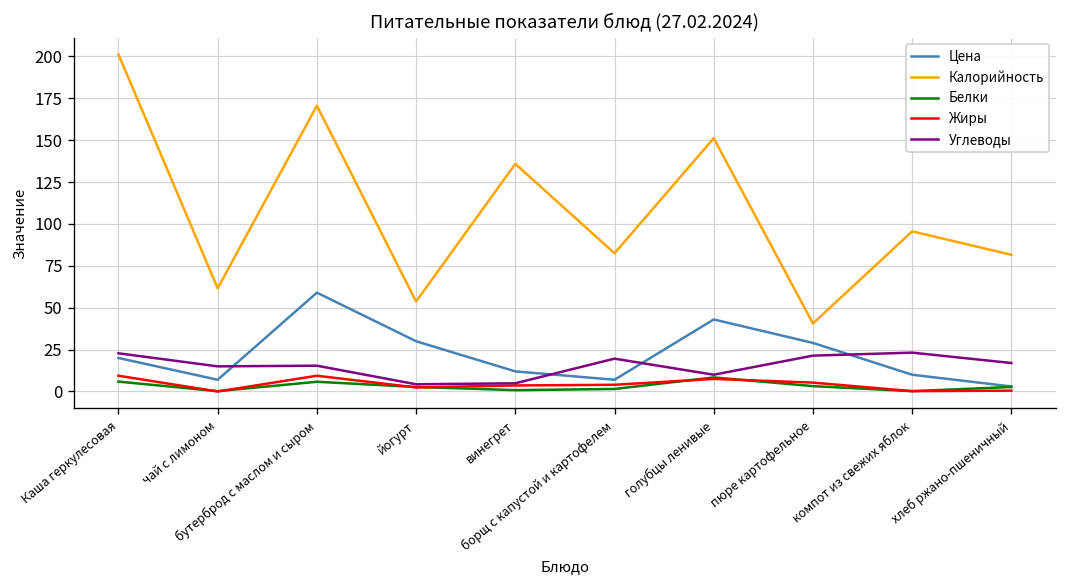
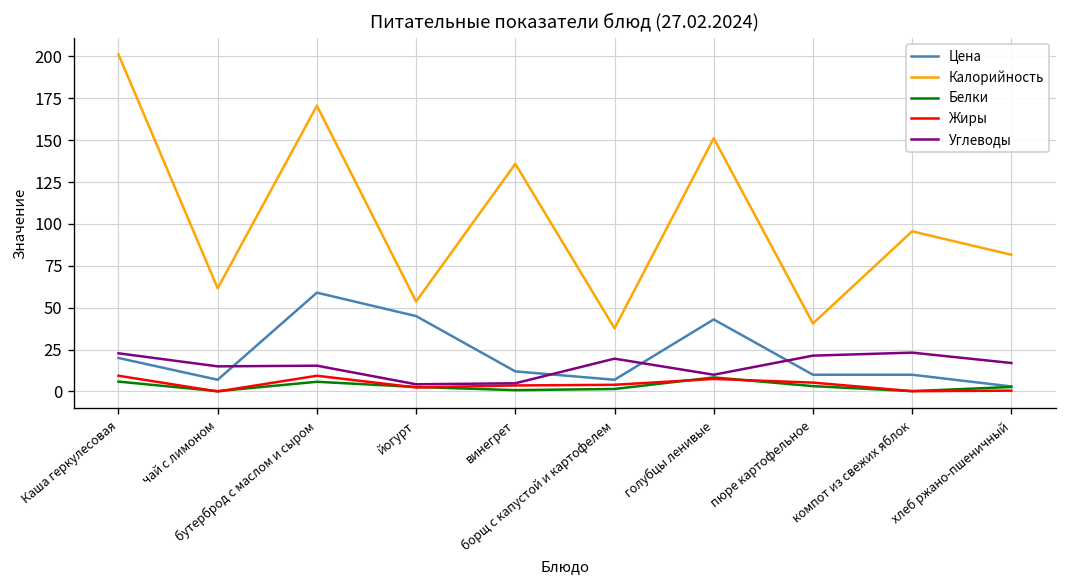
Цена, йогурт: 30 -> 45
Калорийность, борщ с капустой и картофелем: 83 -> 38
Цена, пюре картофельное: 29 -> 10
